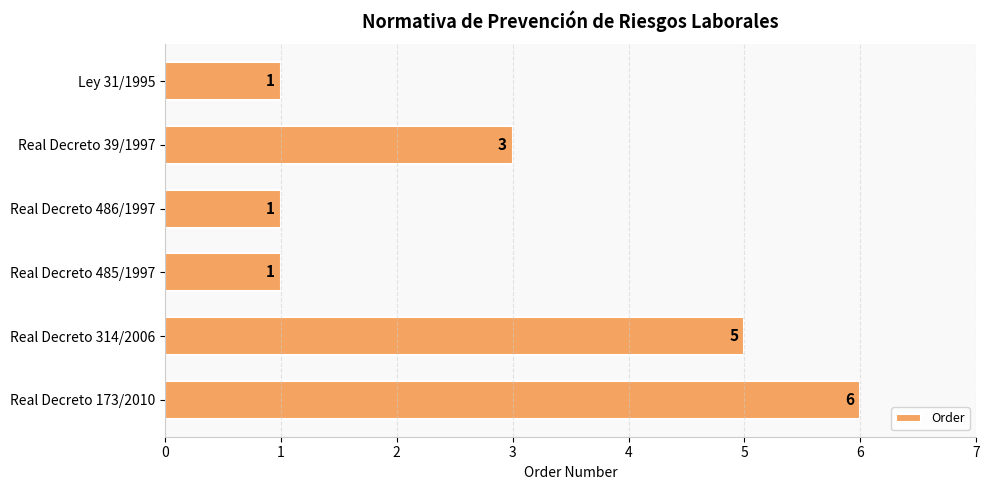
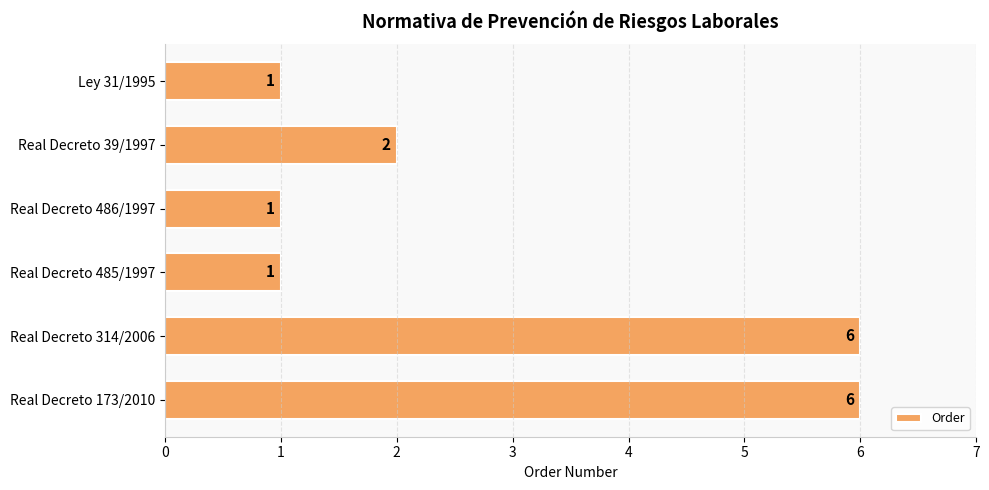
Real Decreto 39/1997: 3 -> 2
Real Decreto 314/2006: 5 -> 6
